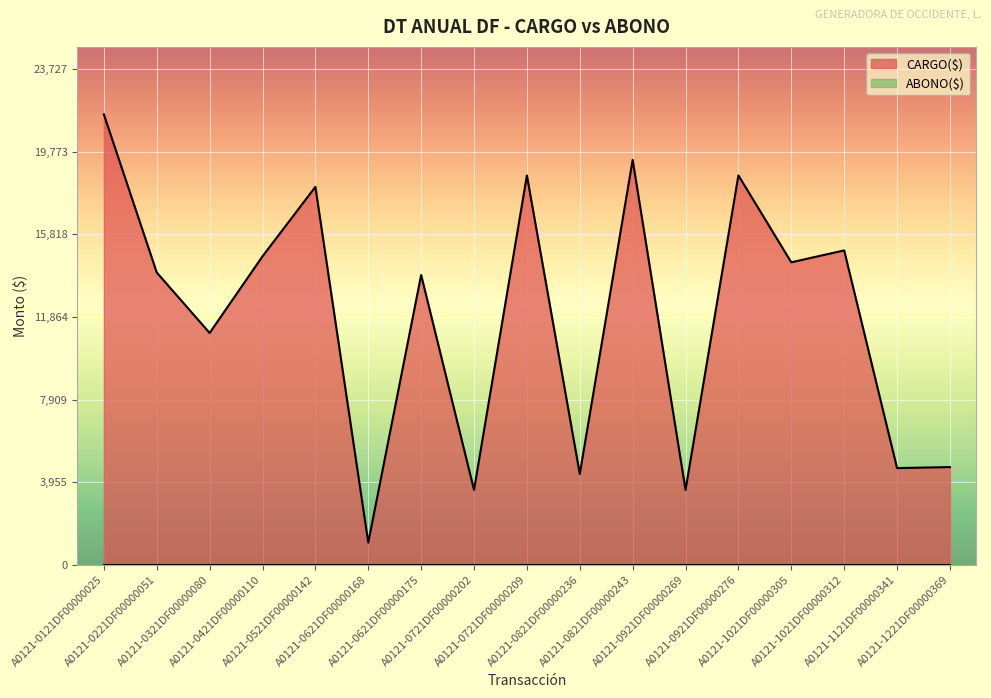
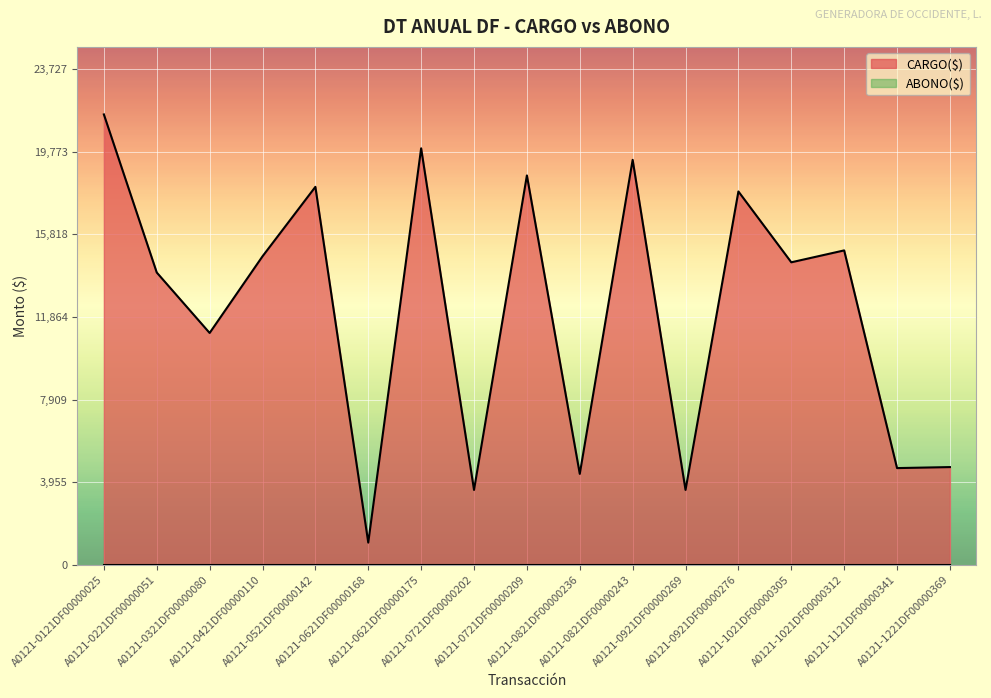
CARGO($), A0121-0621DF00000175: 13,900 -> 19,900
CARGO($), A0121-0921DF00000276: 18,600 -> 17,900
